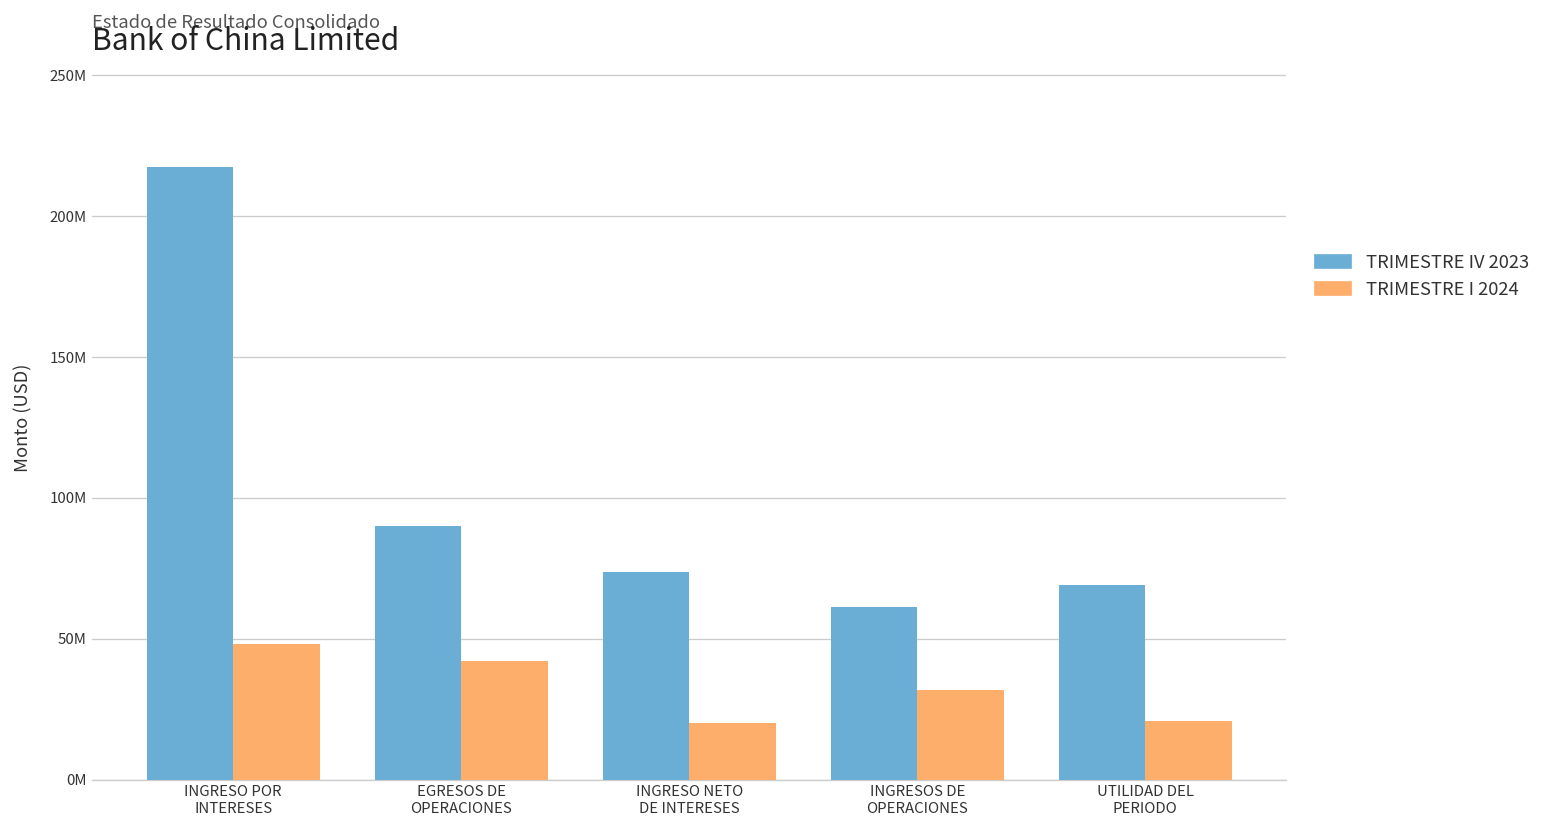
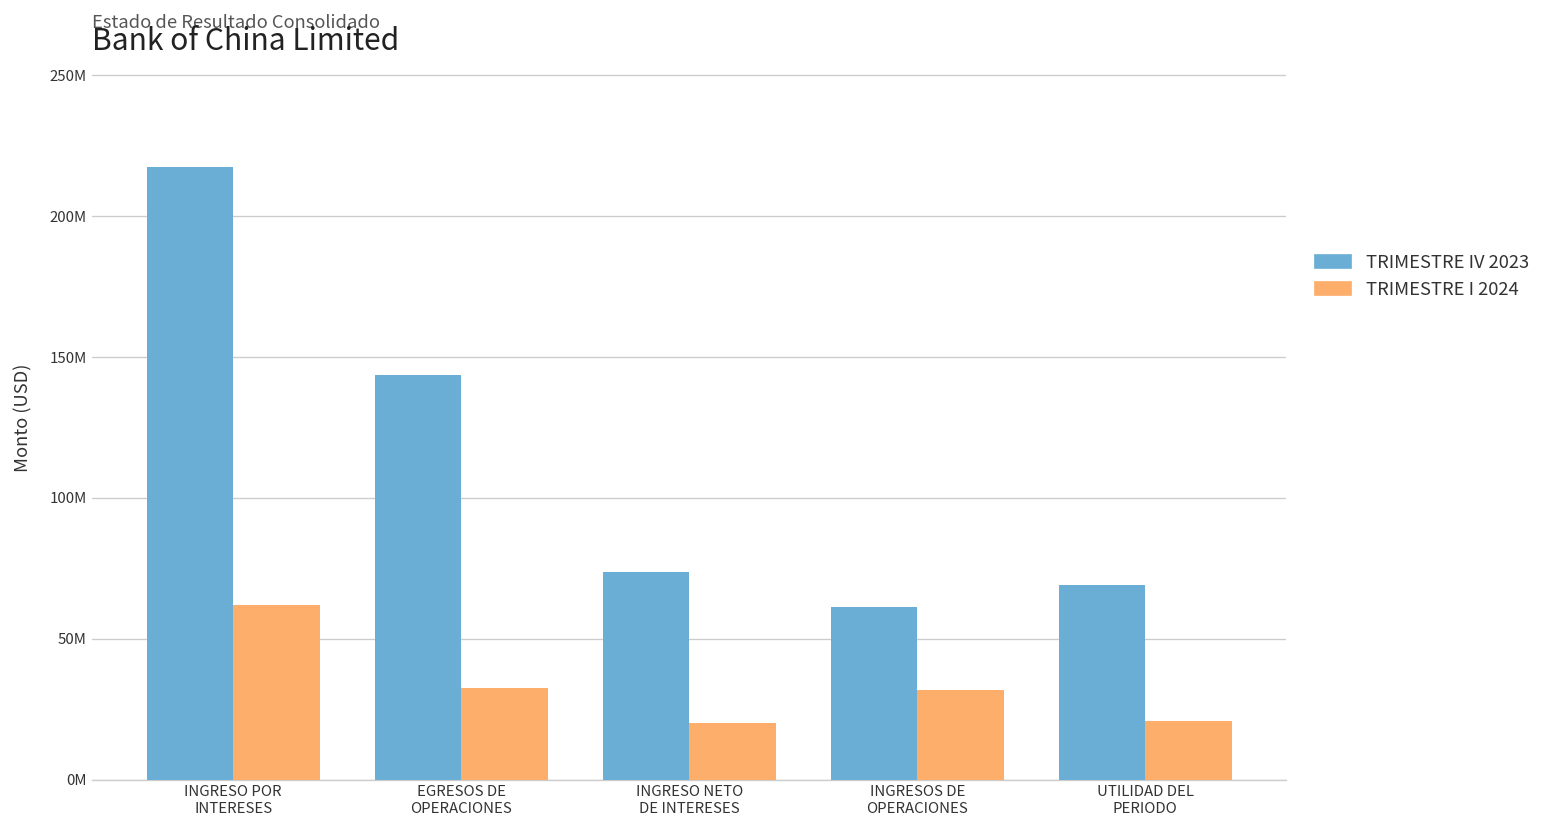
TRIMESTRE I 2024, INGRESO POR INTERESES: 48000000 -> 62000000
TRIMESTRE IV 2023, EGRESOS DE OPERACIONES: 90000000 -> 144000000
TRIMESTRE I 2024, EGRESOS DE OPERACIONES: 42000000 -> 32000000
